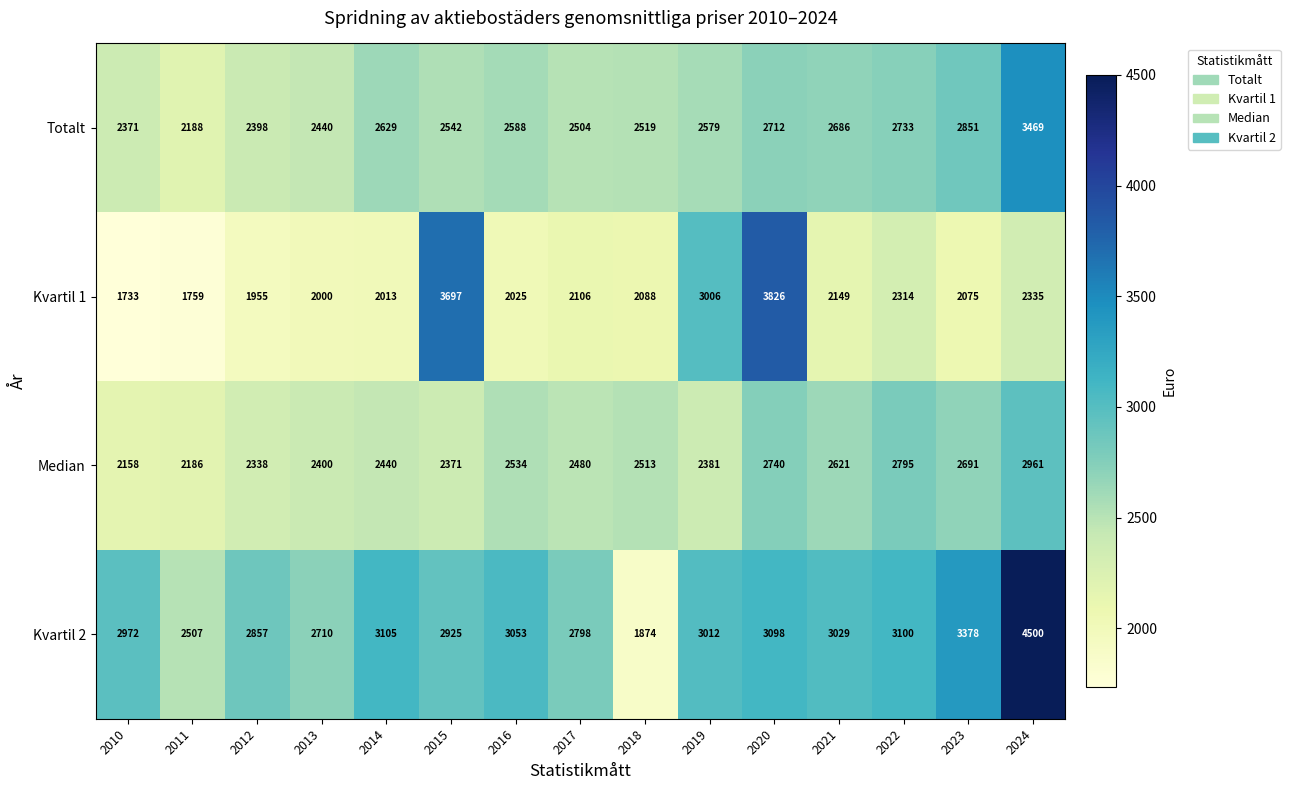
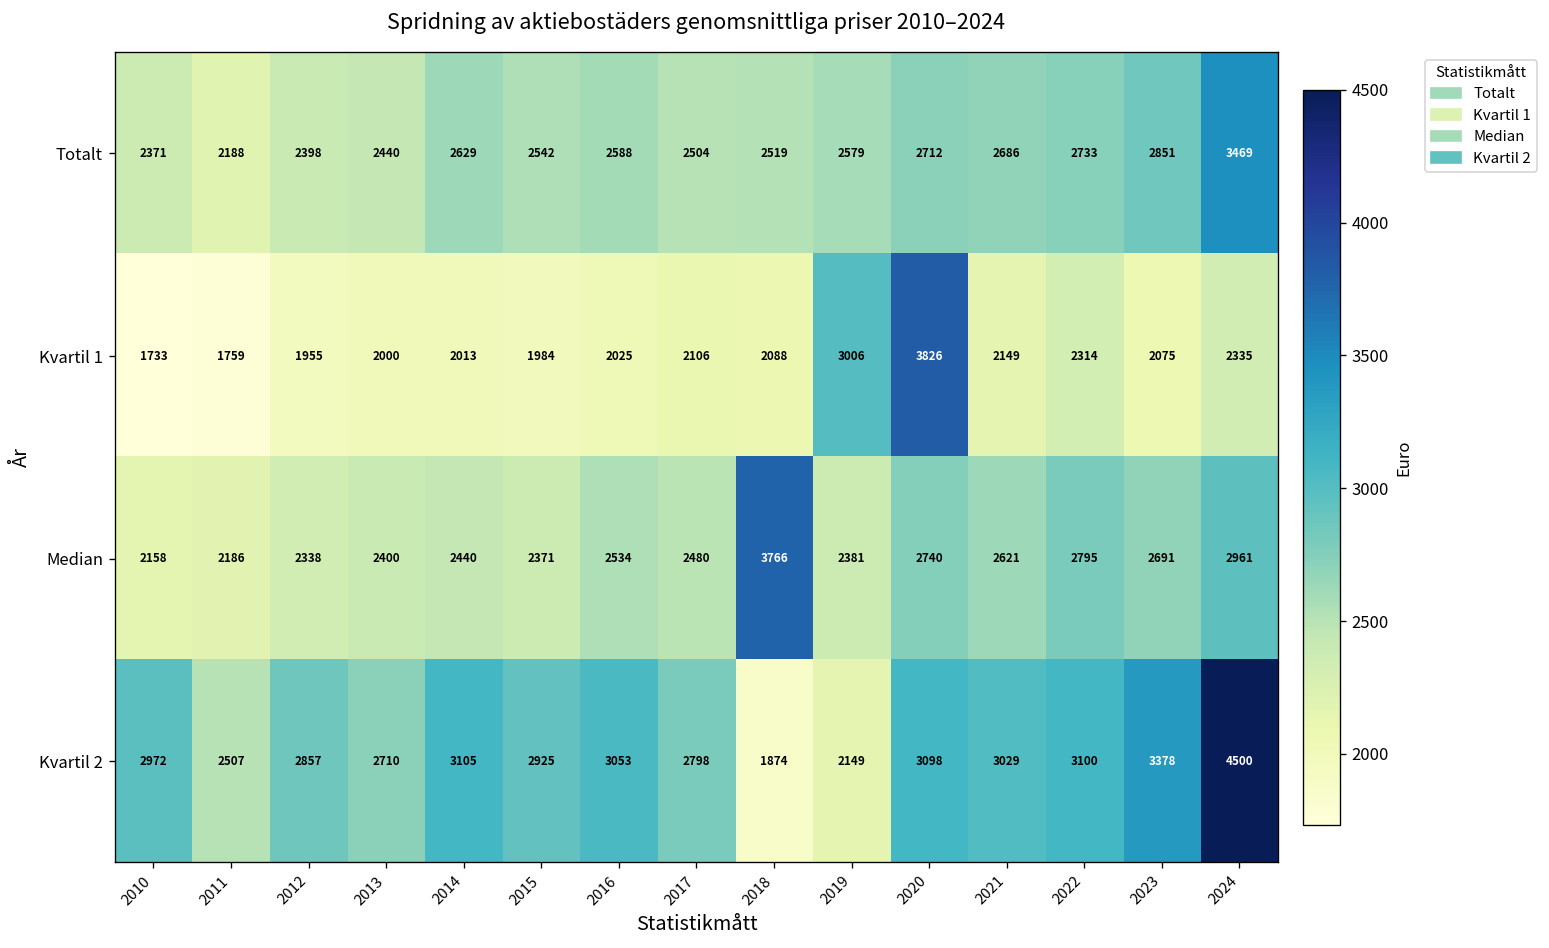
Kvartil 1, 2015: 3697 -> 1984
Median, 2018: 2513 -> 3766
Kvartil 2, 2019: 3012 -> 2149
